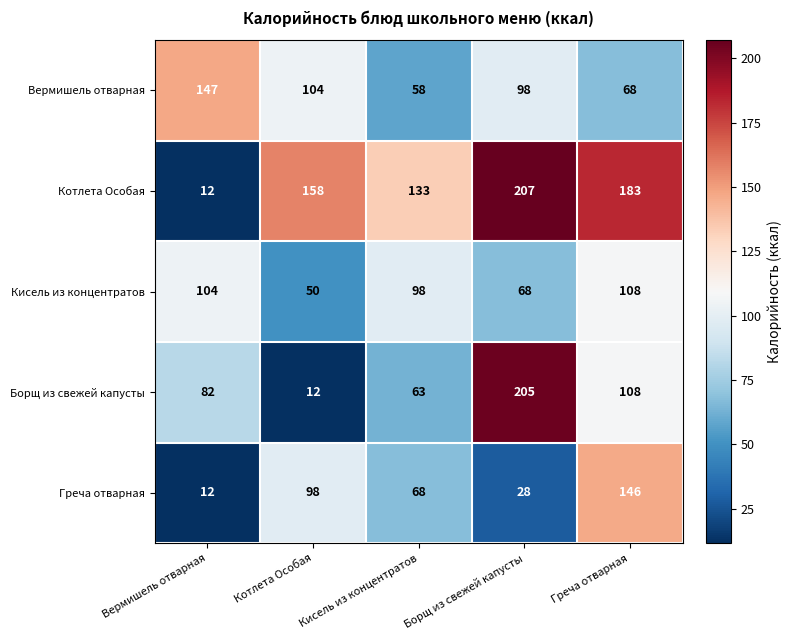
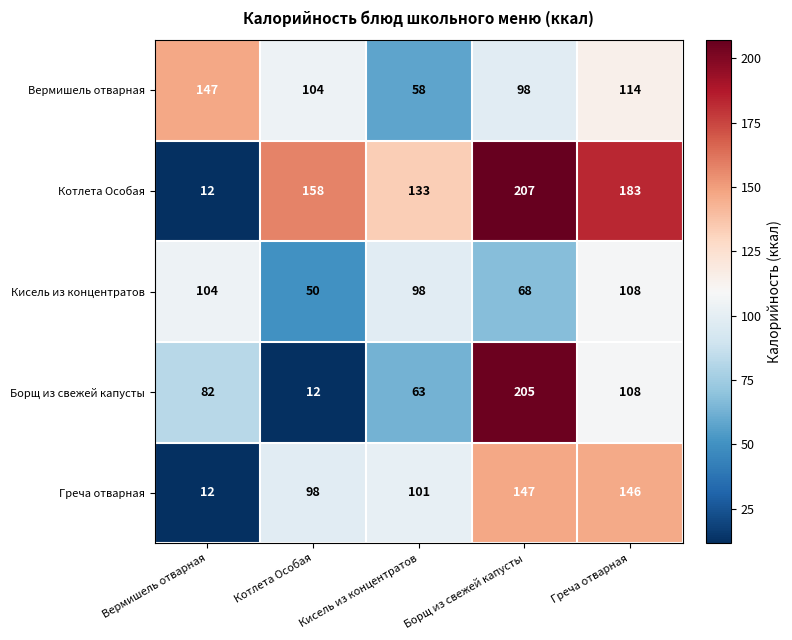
Вермишель отварная, Греча отварная: 68 -> 114
Греча отварная, Кисель из концентратов: 68 -> 101
Греча отварная, Борщ из свежей капусты: 28 -> 147
